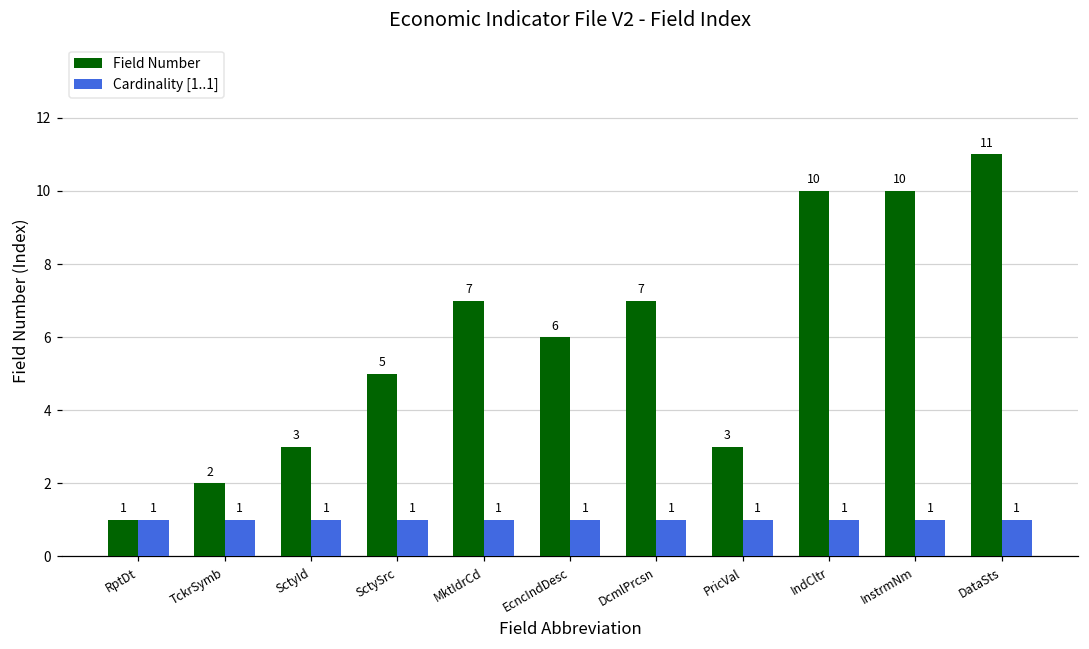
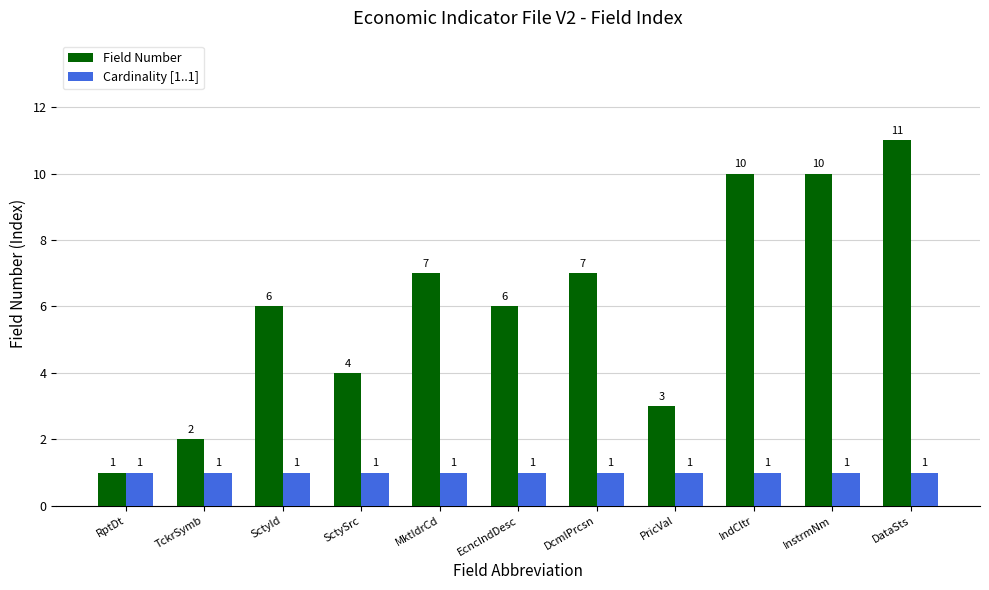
Field Number, SctyId: 3 -> 6
Field Number, SctySrc: 5 -> 4
